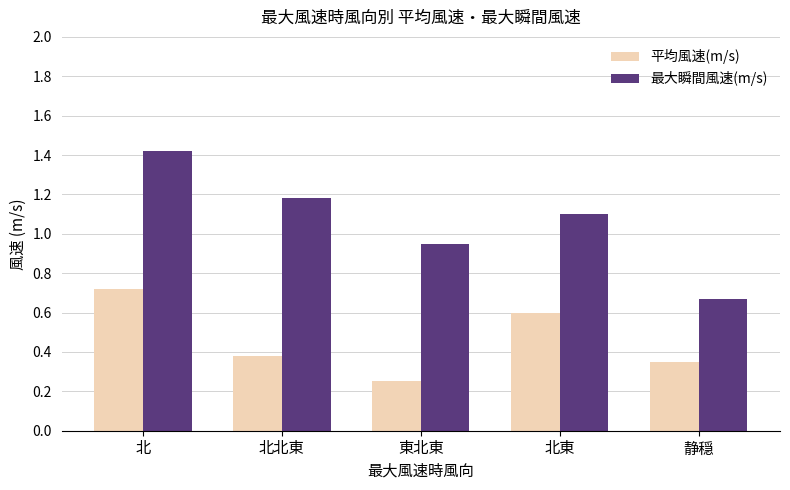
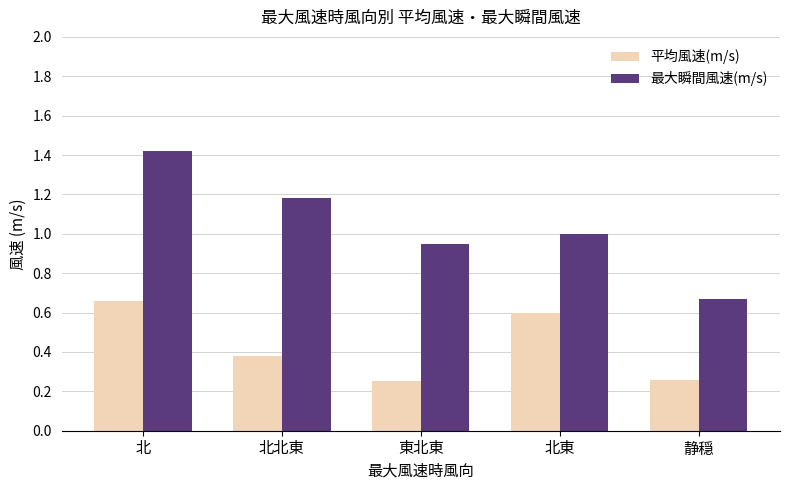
平均風速(m/s), 北: 0.72 -> 0.66
最大瞬間風速(m/s), 北東: 1.1 -> 1.0
平均風速(m/s), 静穏: 0.35 -> 0.26
